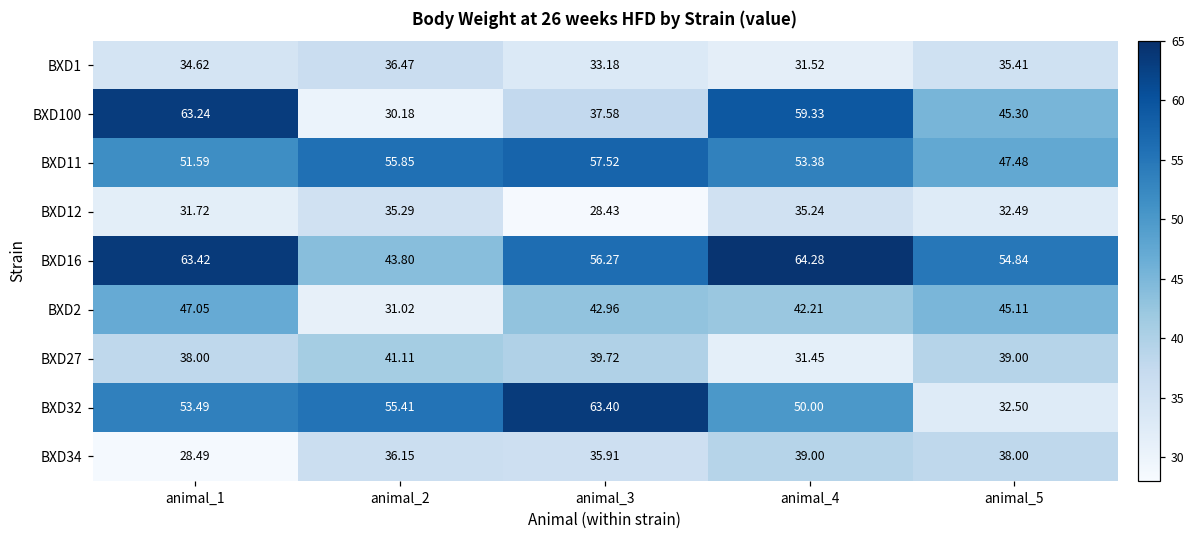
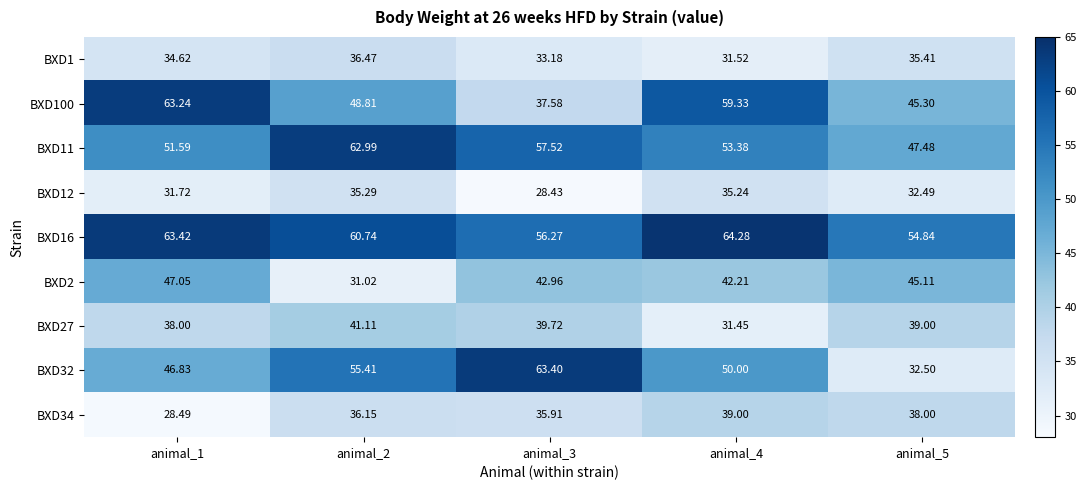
BXD100, animal_2: 30.18 -> 48.81
BXD11, animal_2: 55.85 -> 62.99
BXD16, animal_2: 43.80 -> 60.74
BXD32, animal_1: 53.49 -> 46.83
